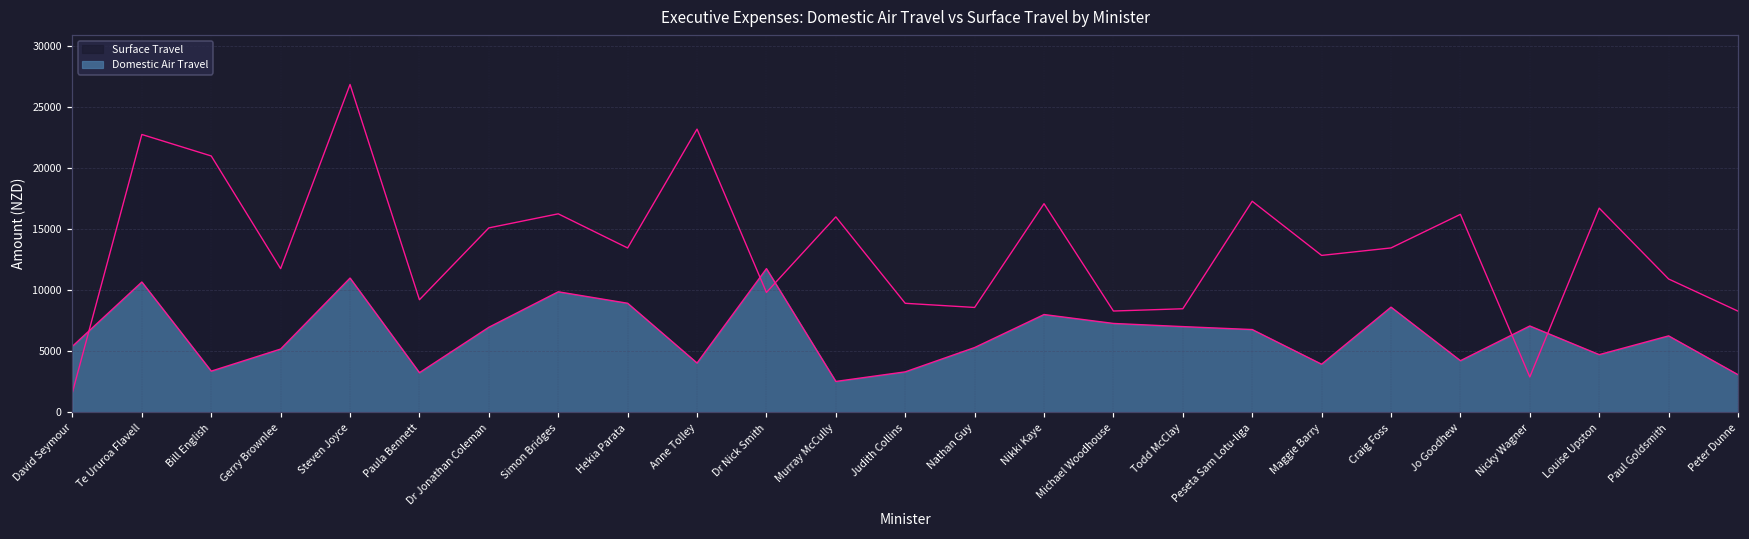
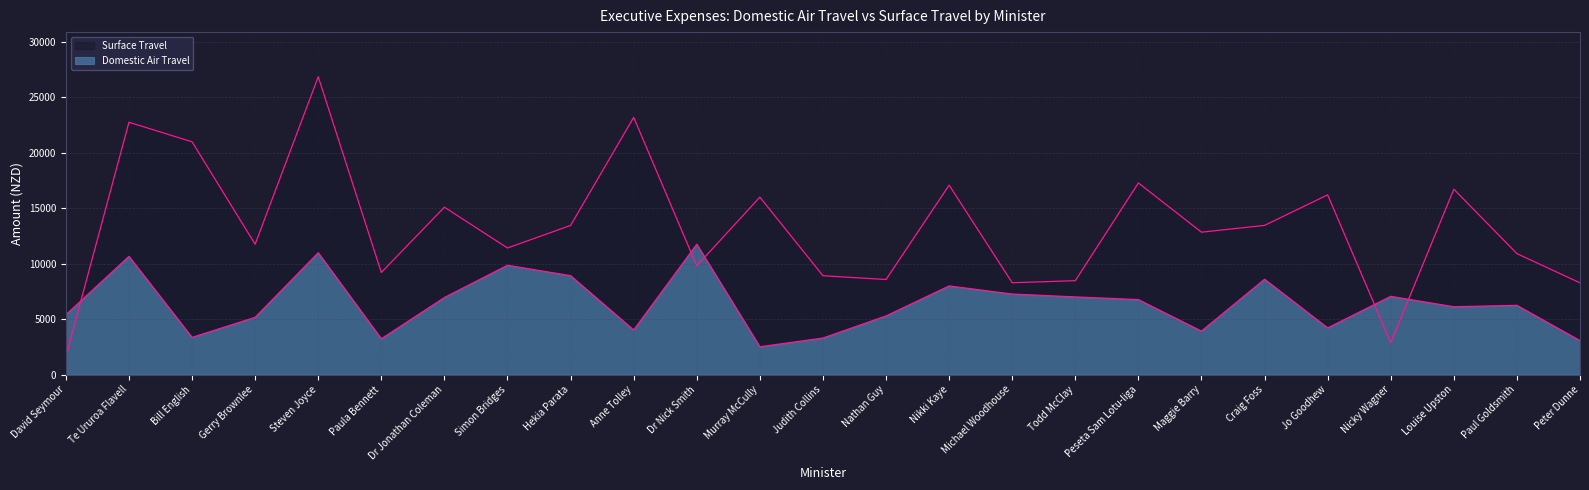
Surface Travel, Simon Bridges: 16200 -> 11400
Domestic Air Travel, Louise Upston: 4700 -> 6100
